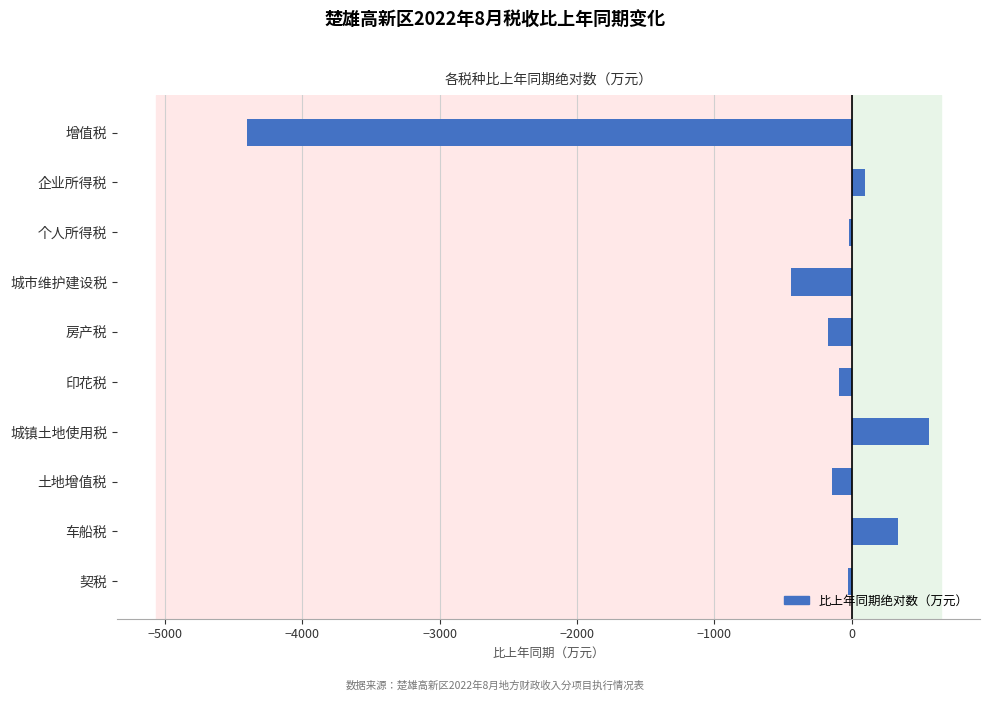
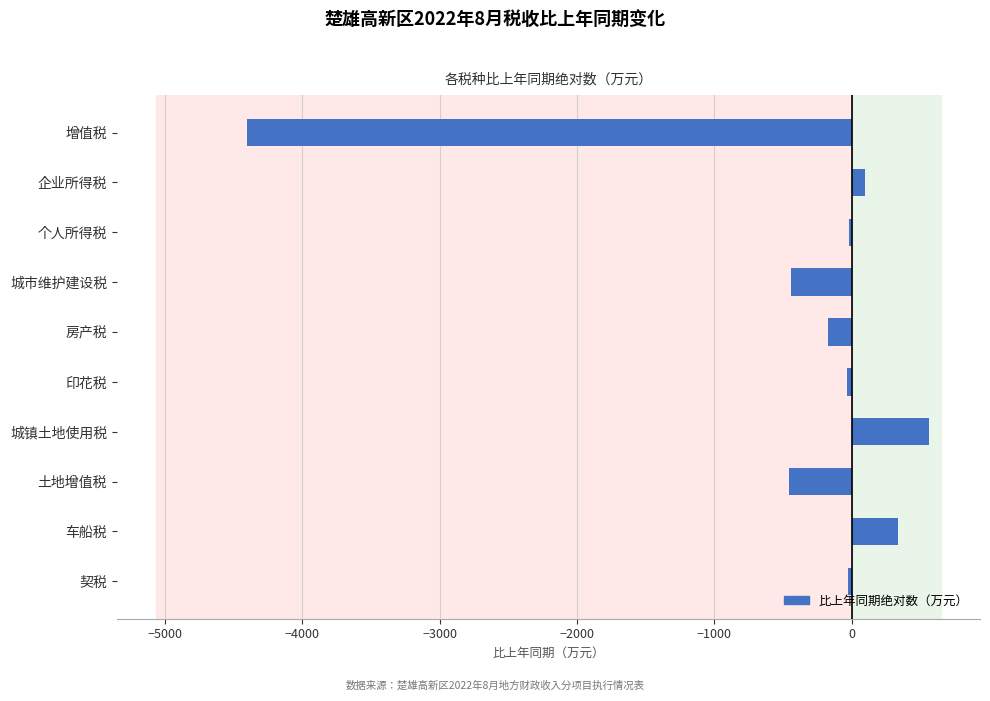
印花税: -90 -> -30
土地增值税: -140 -> -460
